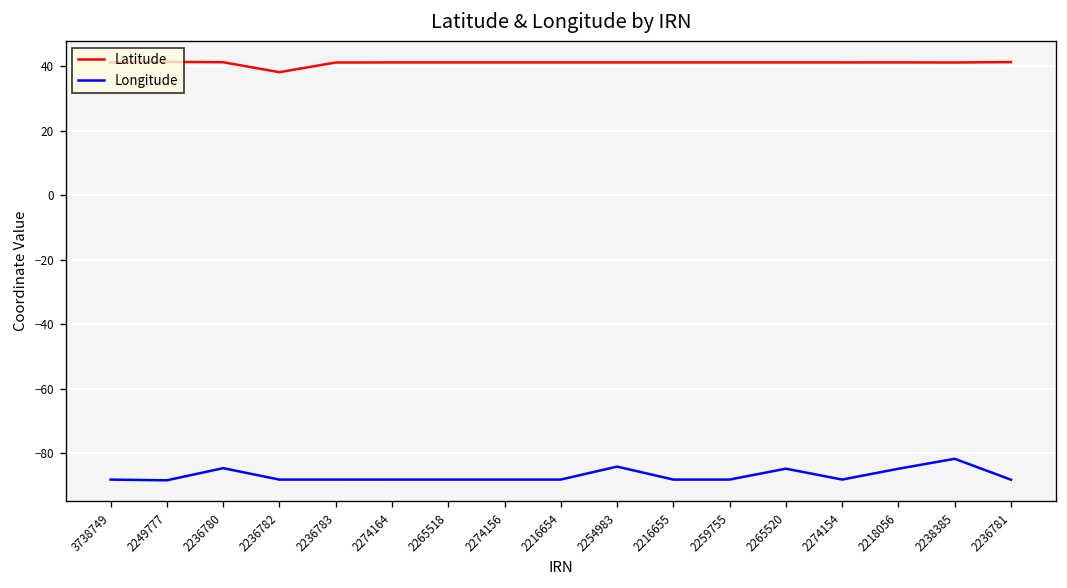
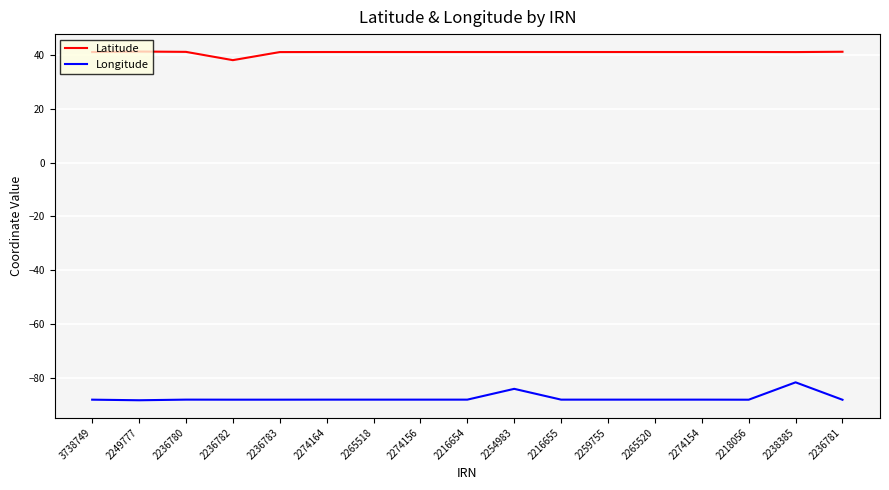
Longitude, 2236780: -85 -> -88
Longitude, 2265520: -85 -> -88
Longitude, 2218056: -85 -> -88
